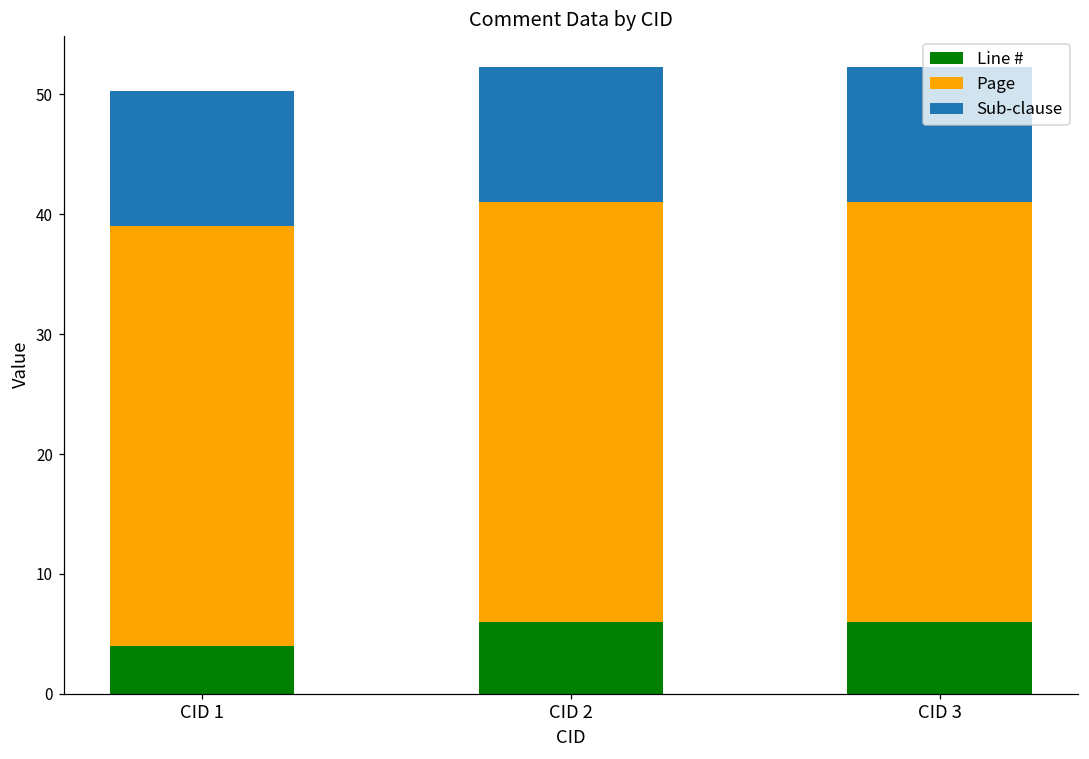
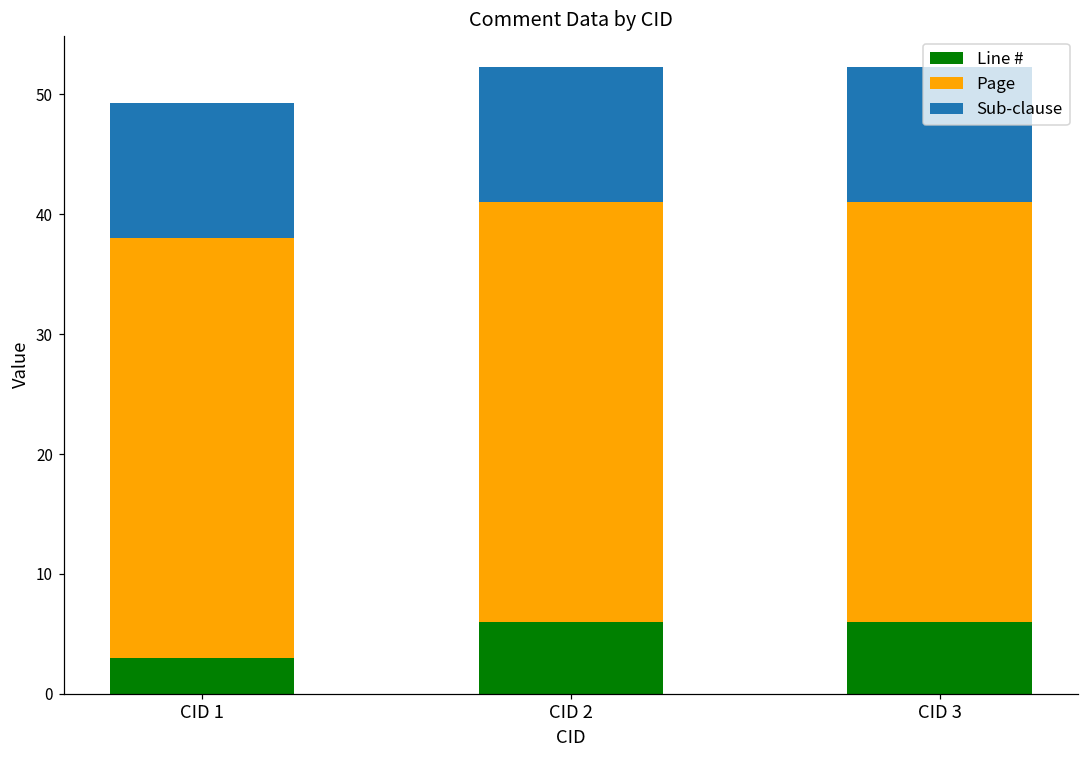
Line #, CID 1: 4 -> 3
